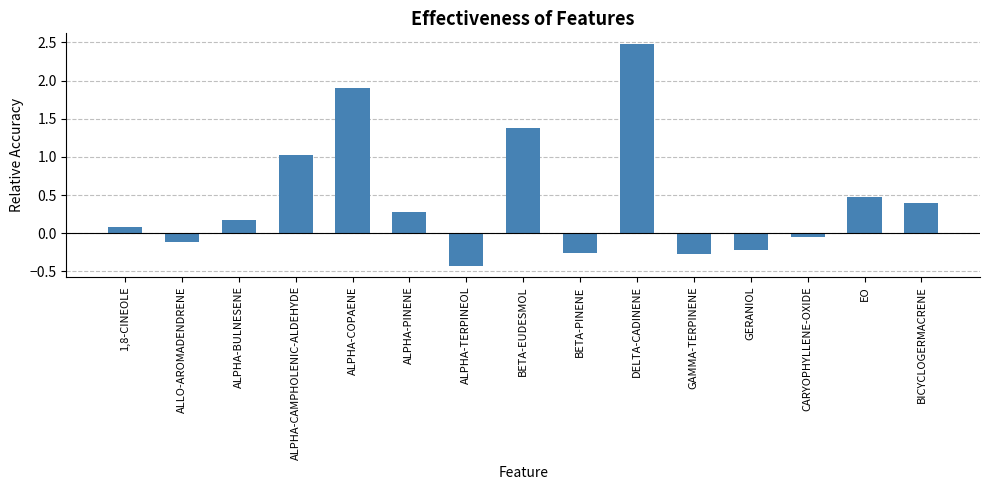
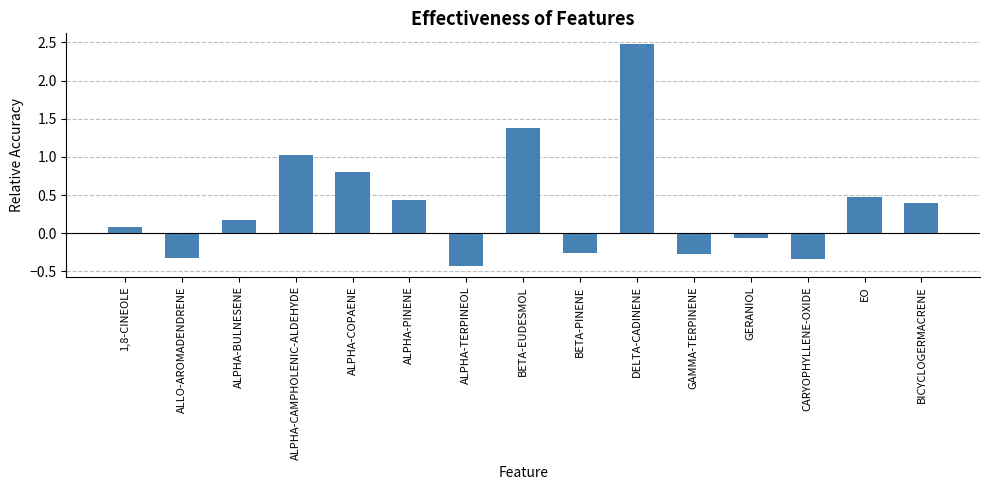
ALLO-AROMADENDRENE: -0.1 -> -0.3
ALPHA-COPAENE: 1.9 -> 0.8
ALPHA-PINENE: 0.3 -> 0.4
GERANIOL: -0.2 -> -0.1
CARYOPHYLLENE-OXIDE: -0.1 -> -0.3
